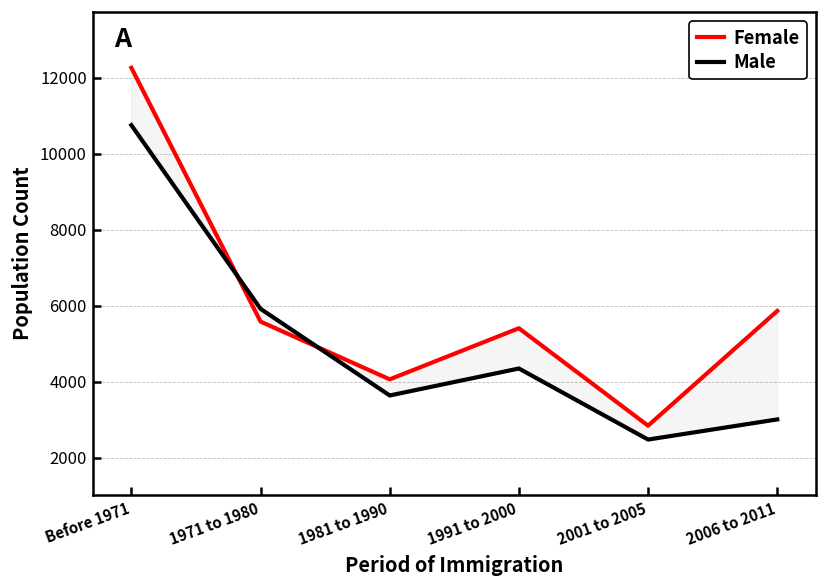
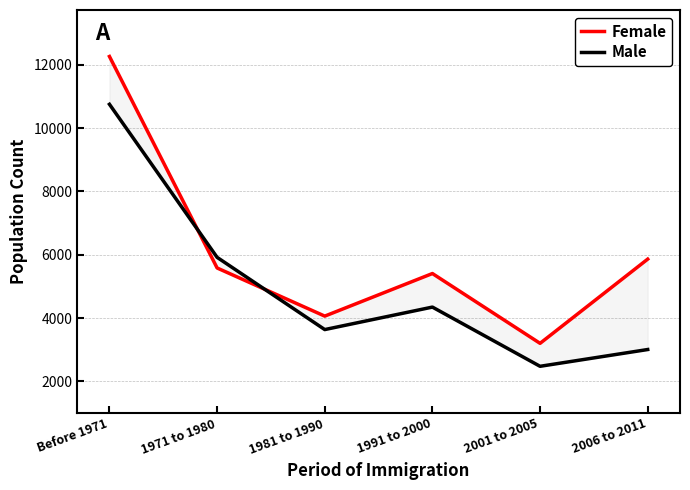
Female, 2001 to 2005: 2800 -> 3200
